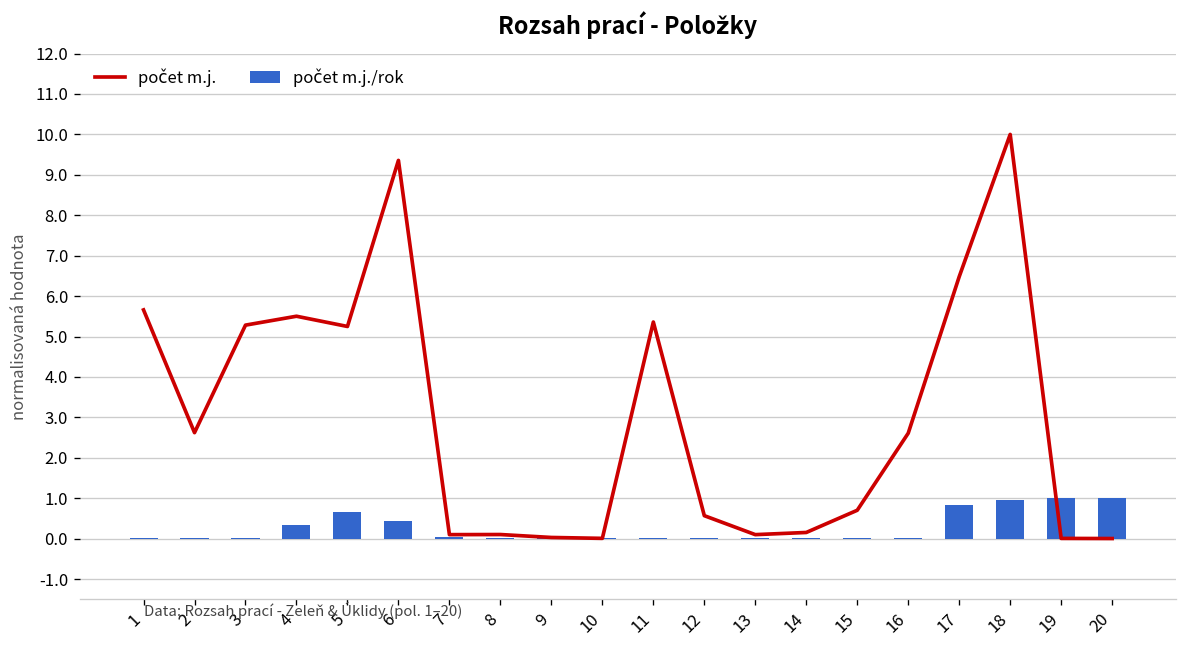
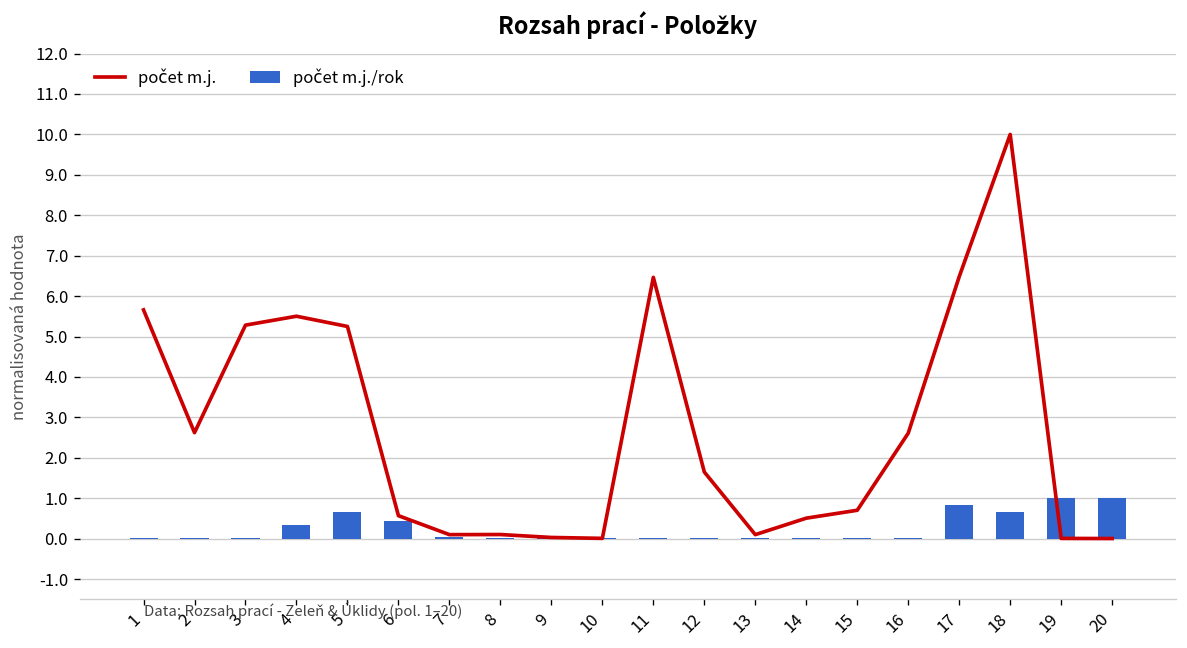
počet m.j., 6: 9.4 -> 0.6
počet m.j., 11: 5.4 -> 6.5
počet m.j., 12: 0.6 -> 1.6
počet m.j., 14: 0.2 -> 0.5
počet m.j./rok, 18: 1.0 -> 0.7
